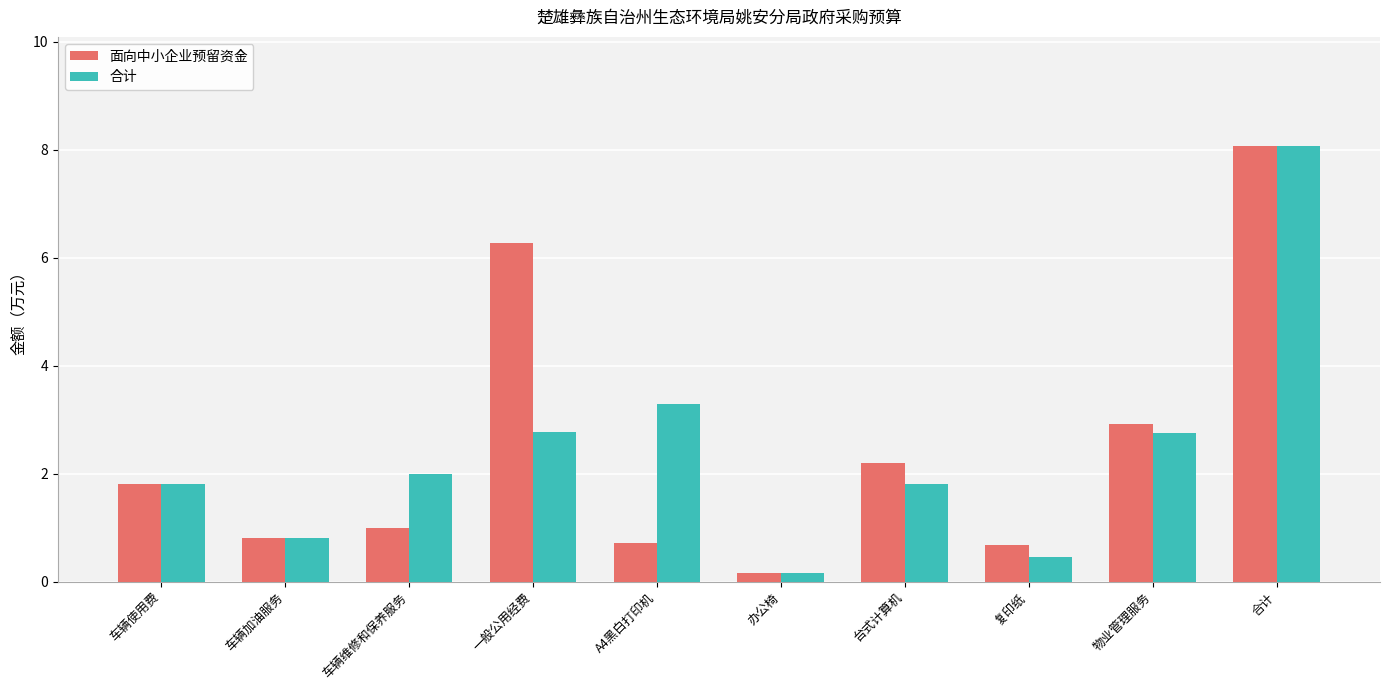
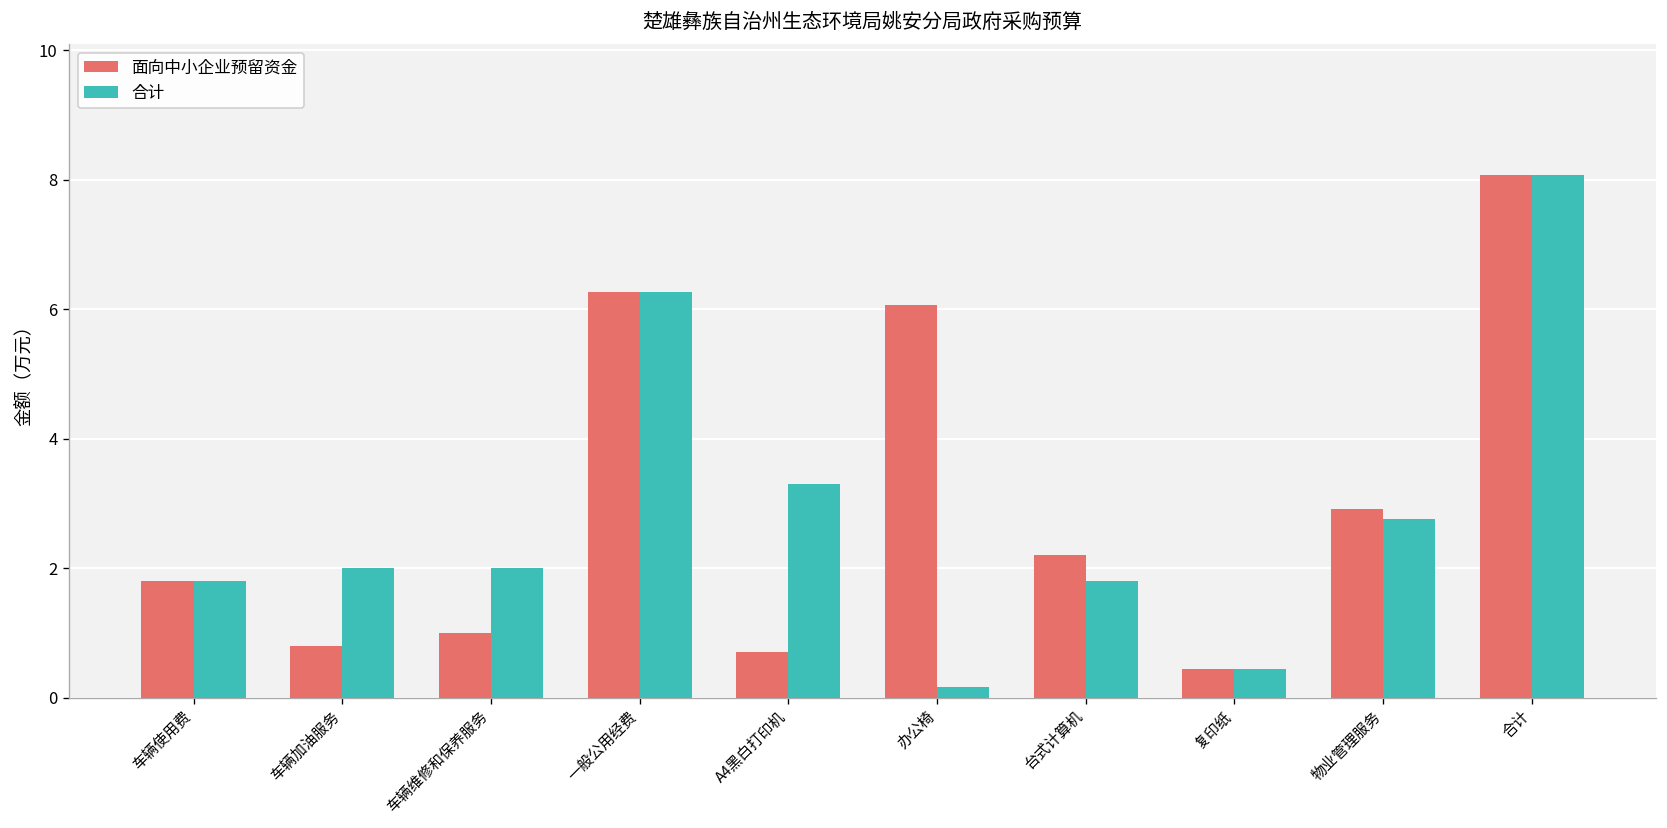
合计, 车辆加油服务: 0.8 -> 2.0
合计, 一般公用经费: 2.8 -> 6.3
面向中小企业预留资金, 办公椅: 0.2 -> 6.1
面向中小企业预留资金, 复印纸: 0.7 -> 0.5
